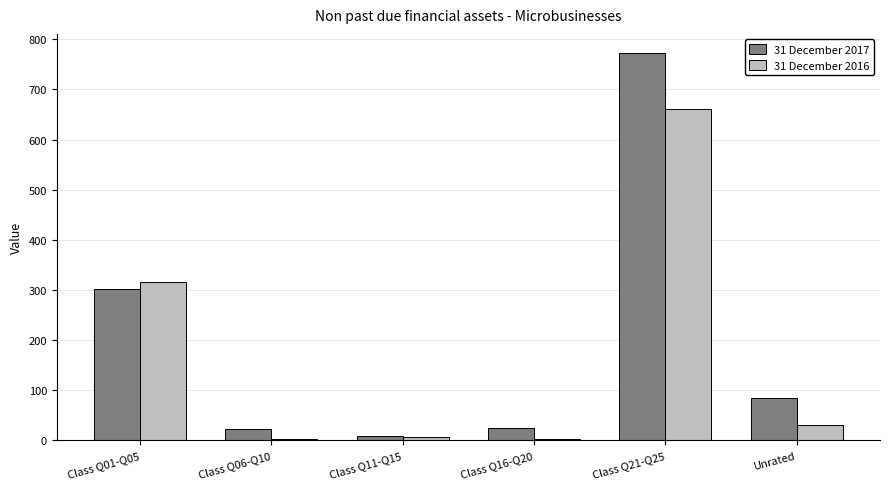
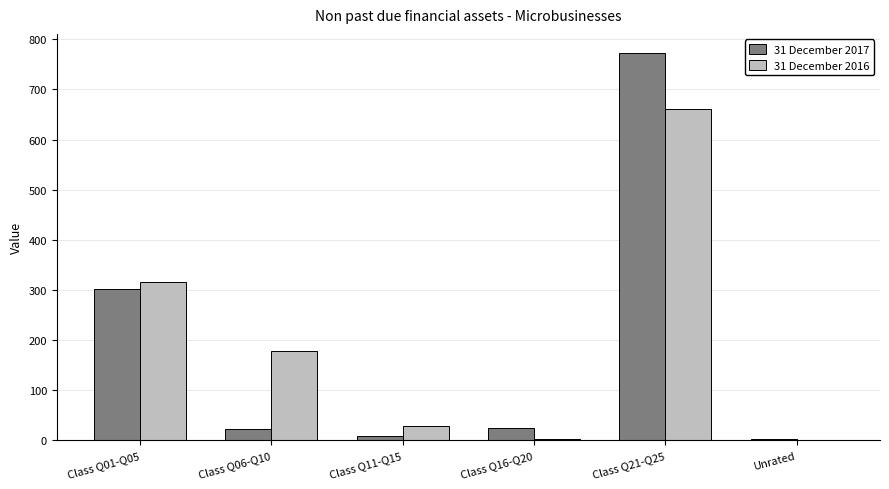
31 December 2016, Class Q06-Q10: 0 -> 180
31 December 2016, Class Q11-Q15: 10 -> 30
31 December 2017, Unrated: 80 -> 0
31 December 2016, Unrated: 30 -> 0
